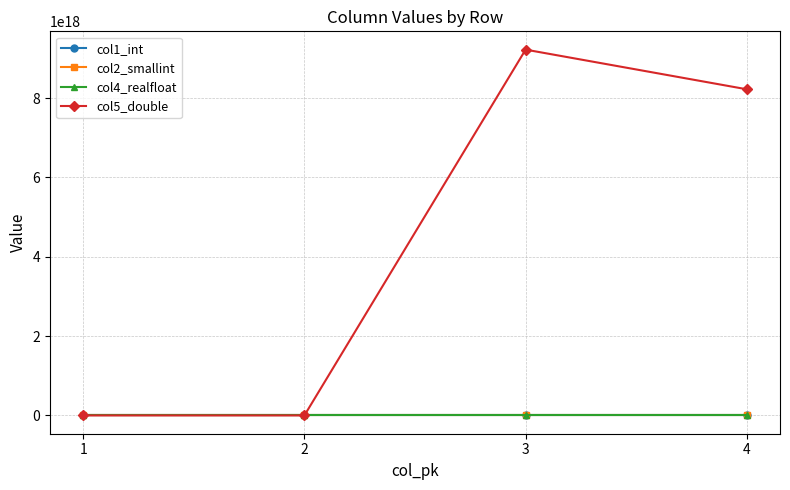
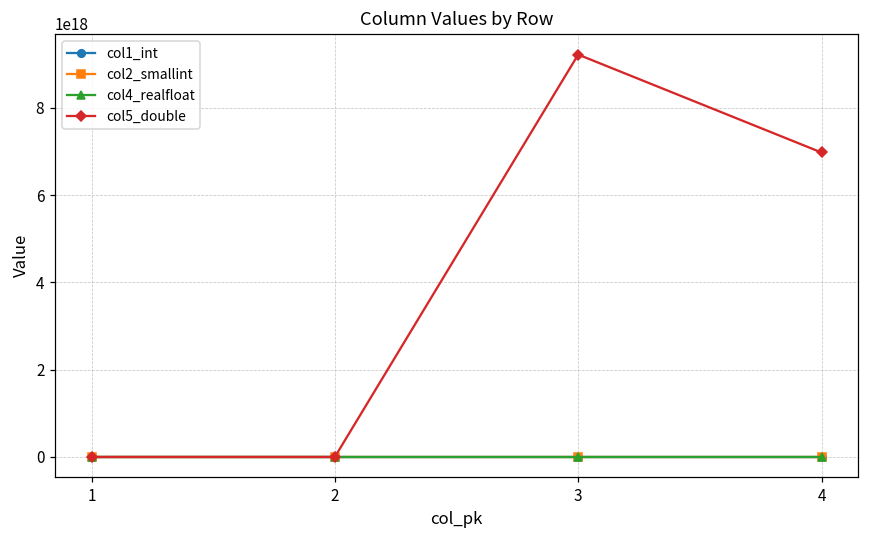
col5_double, 4: 8200000000000000000 -> 7000000000000000000
